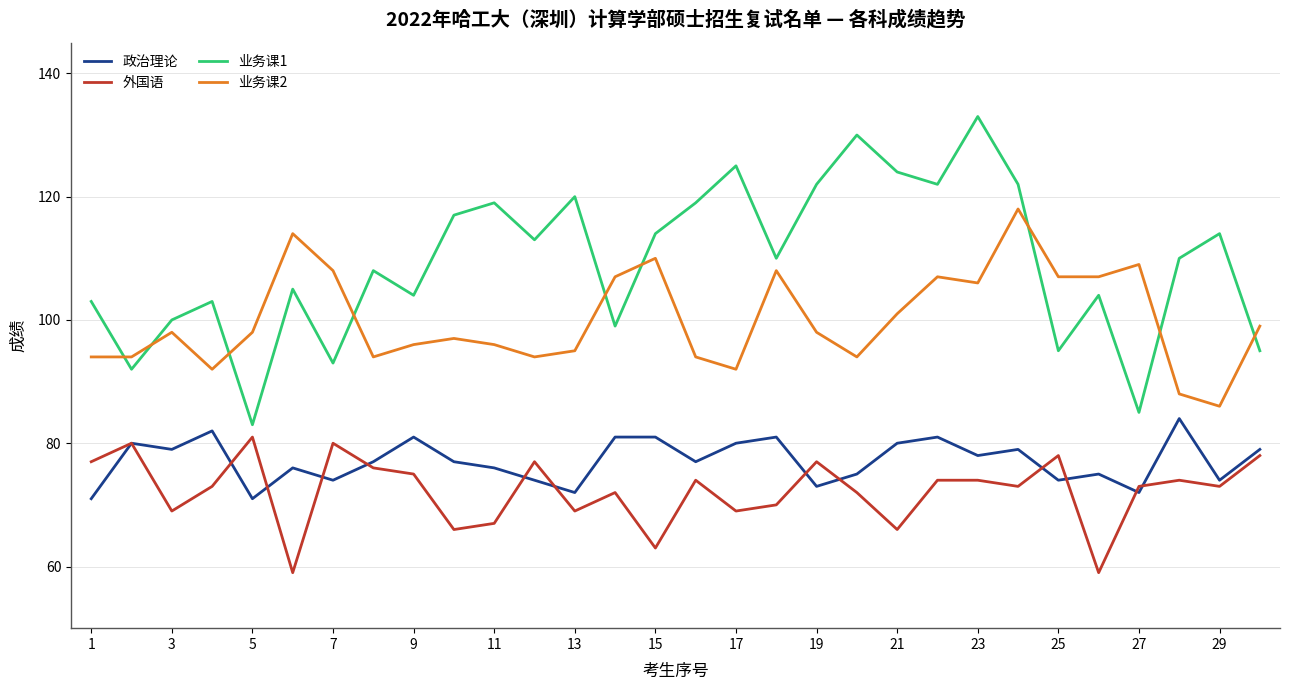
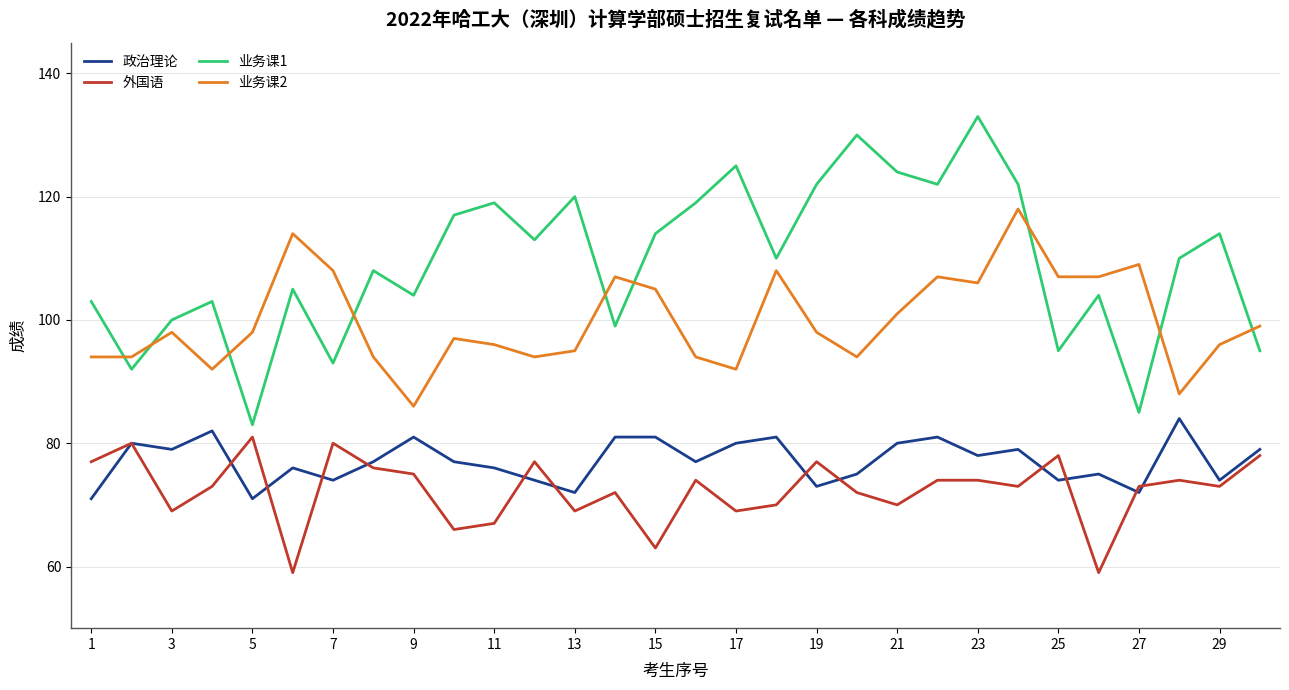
业务课2, 9: 96 -> 86
业务课2, 15: 110 -> 105
外国语, 21: 66 -> 70
业务课2, 29: 86 -> 96
